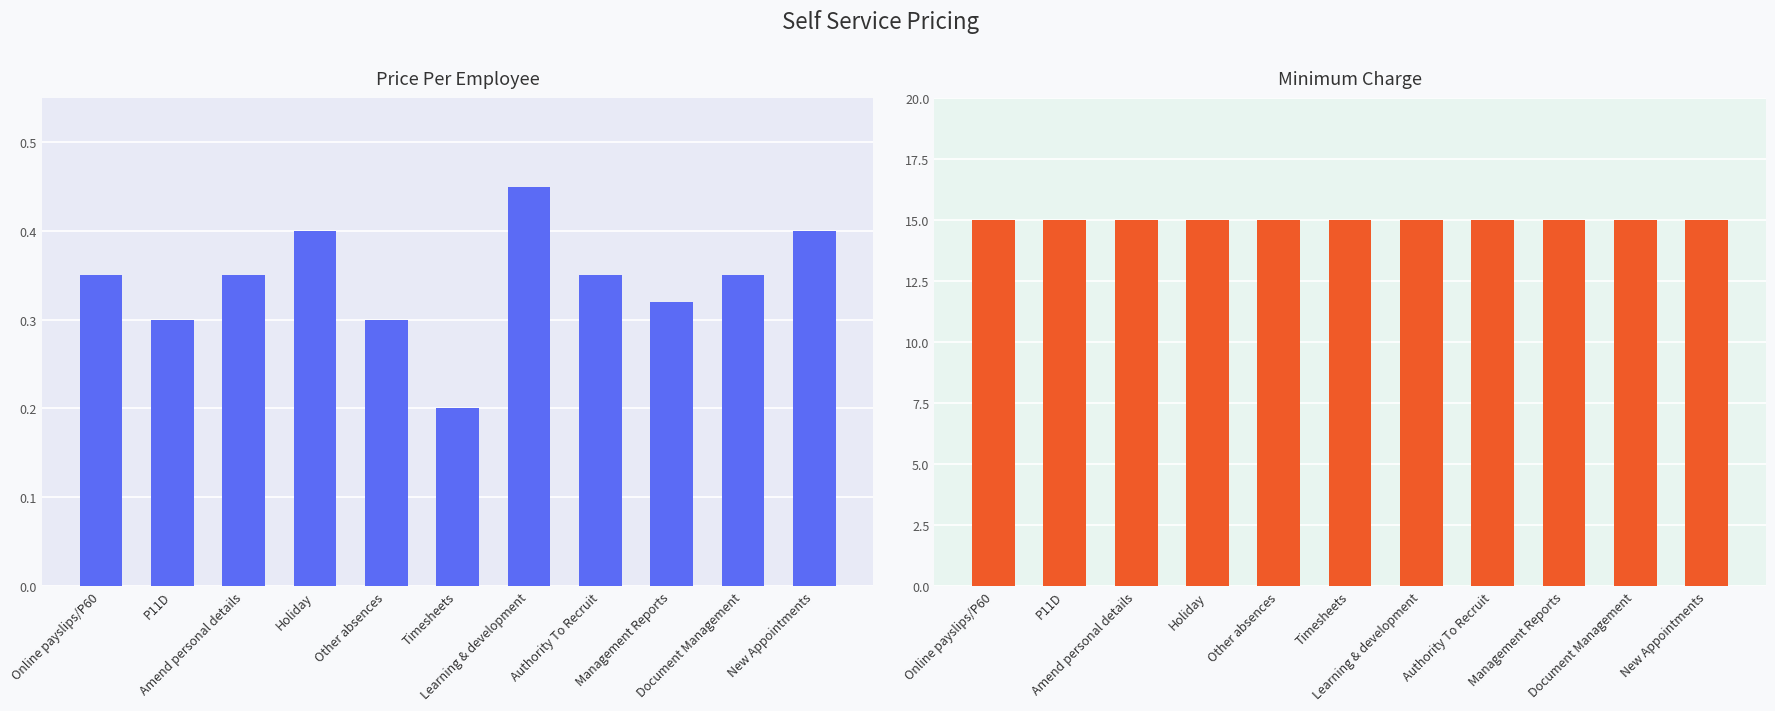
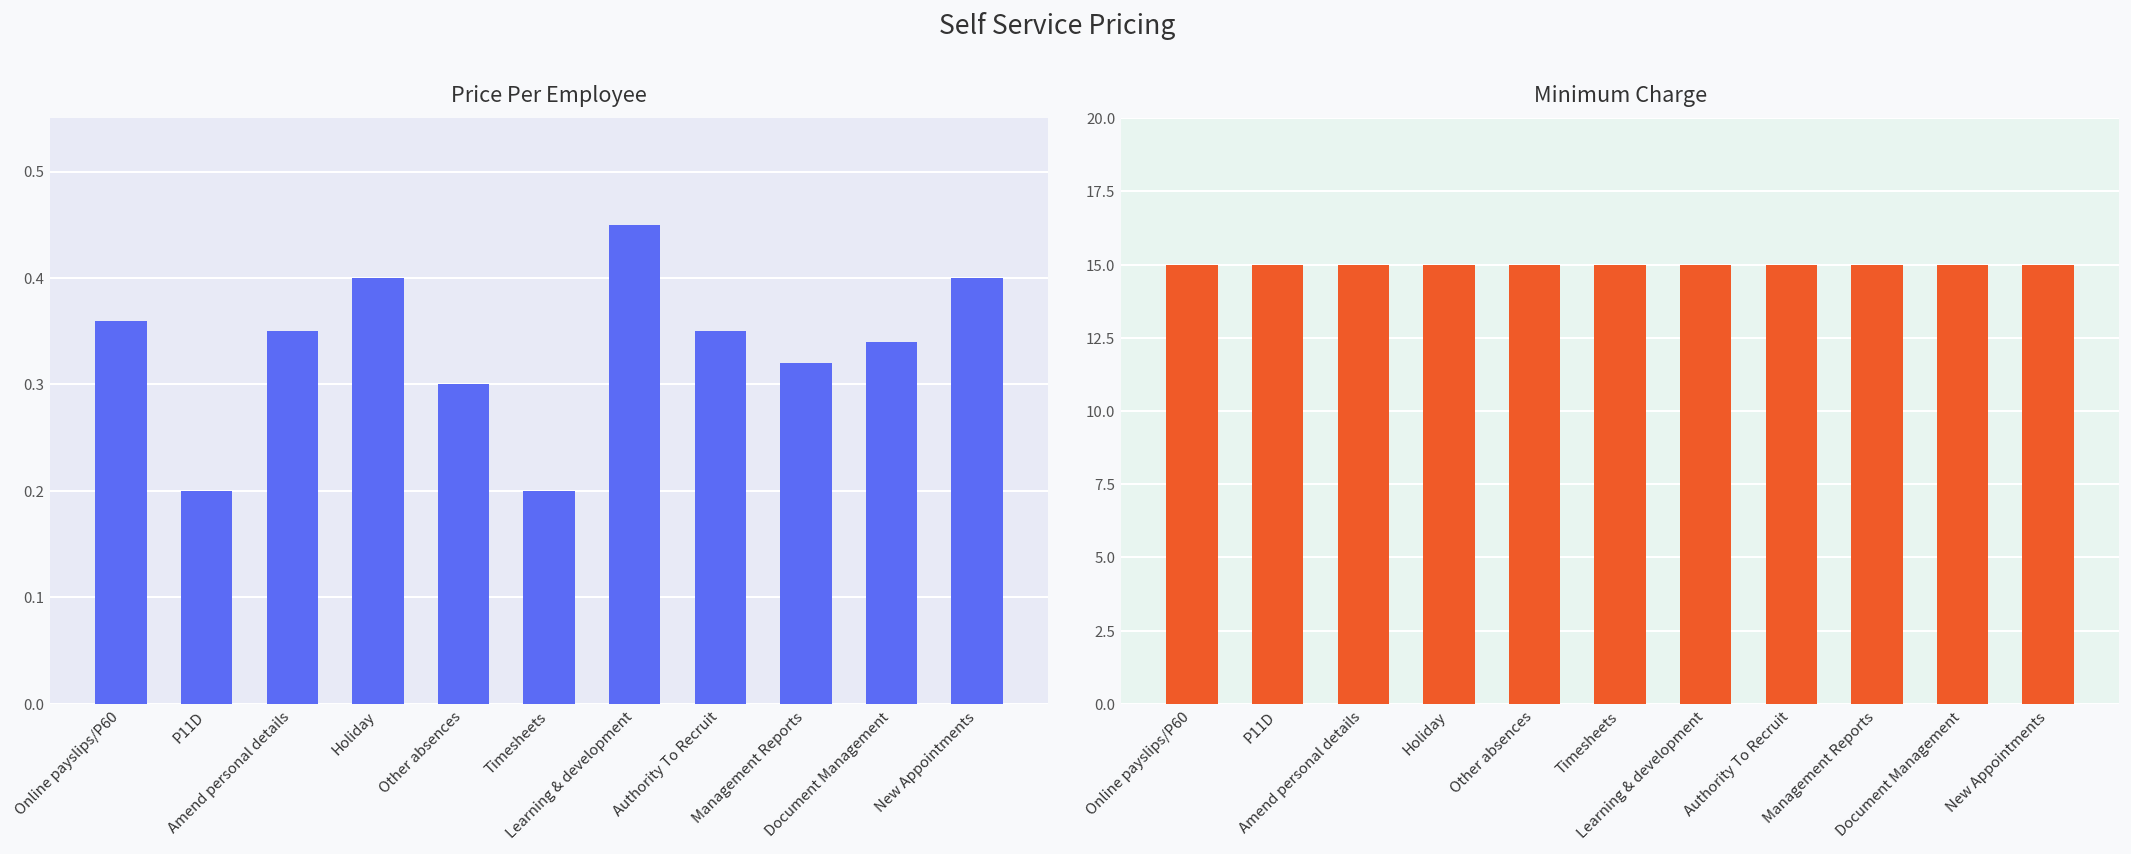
Price Per Employee, Online payslips/P60: 0.35 -> 0.36
Price Per Employee, P11D: 0.3 -> 0.2
Price Per Employee, Document Management: 0.35 -> 0.34
